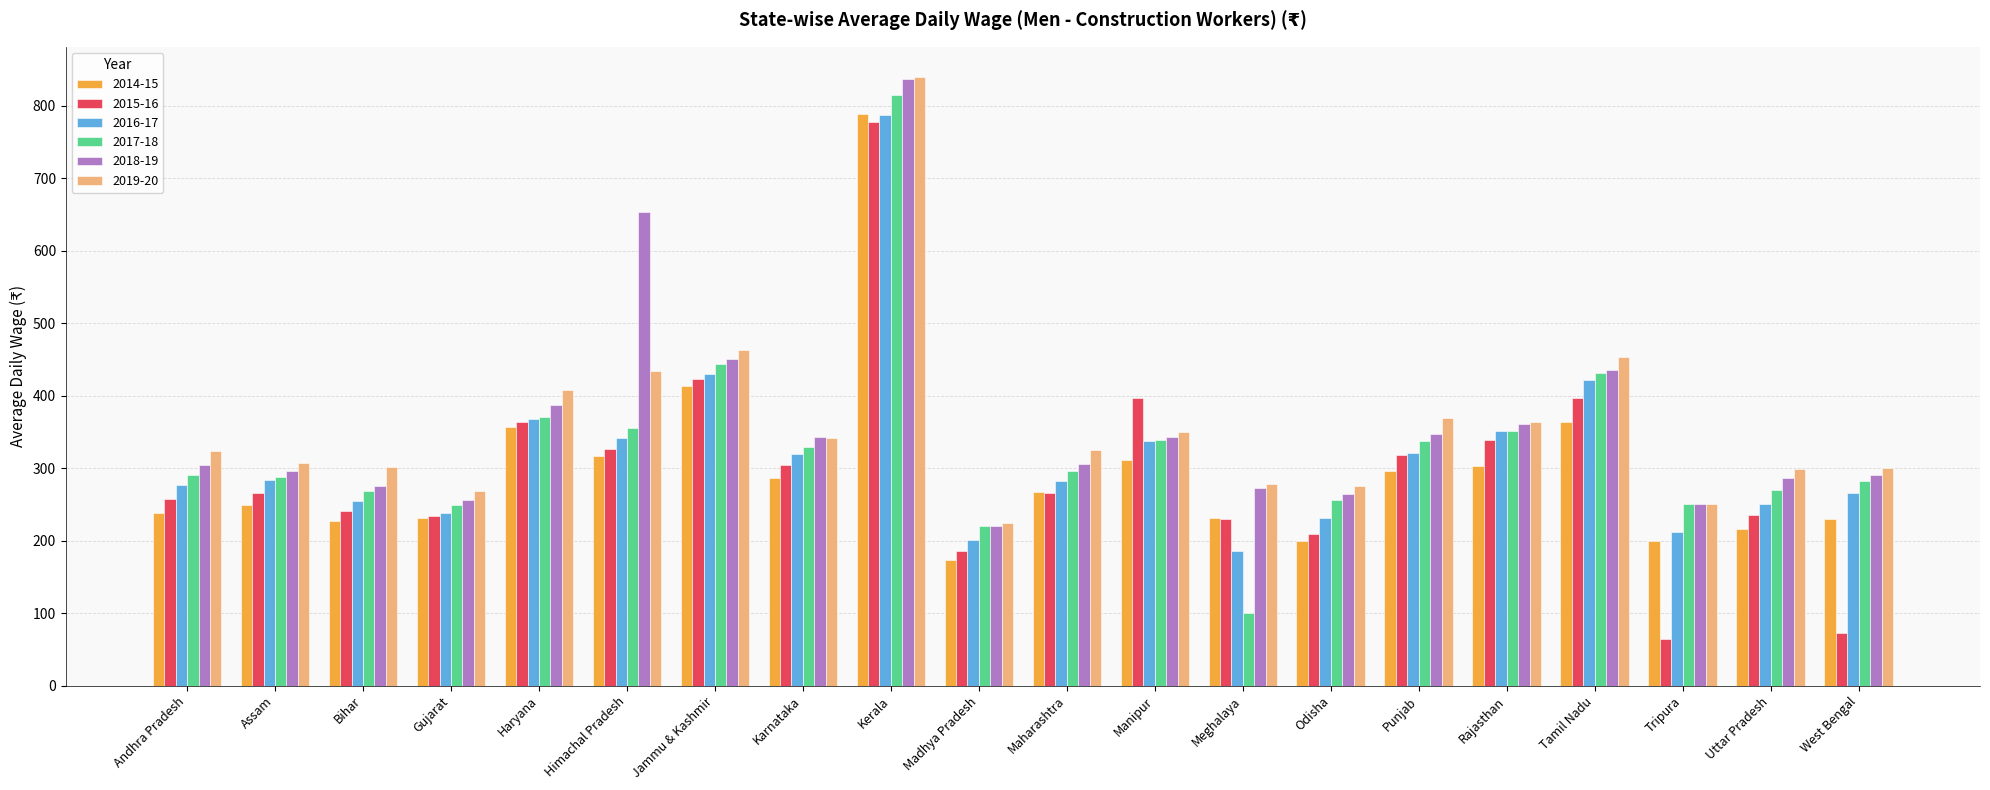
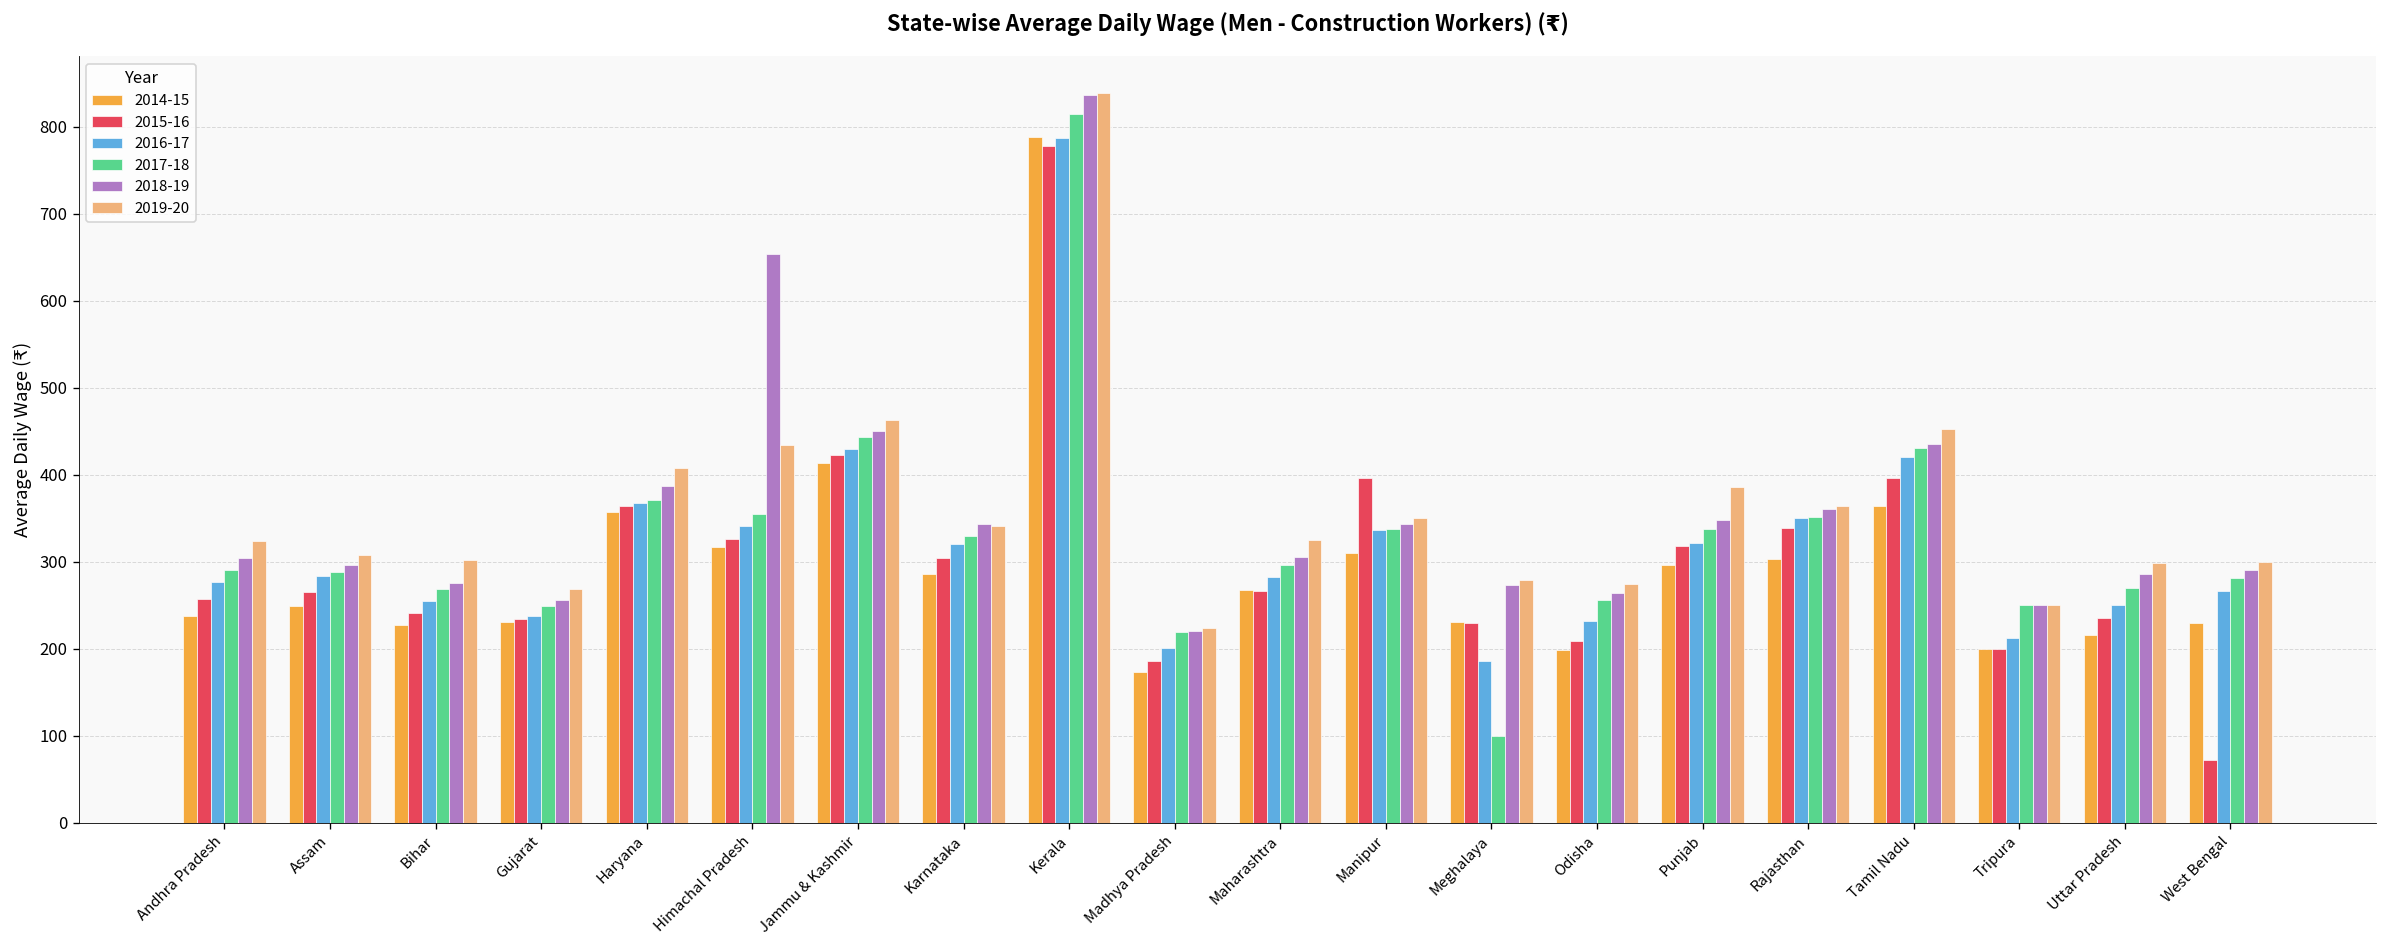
2019-20, Punjab: 370 -> 390
2015-16, Tripura: 60 -> 200
